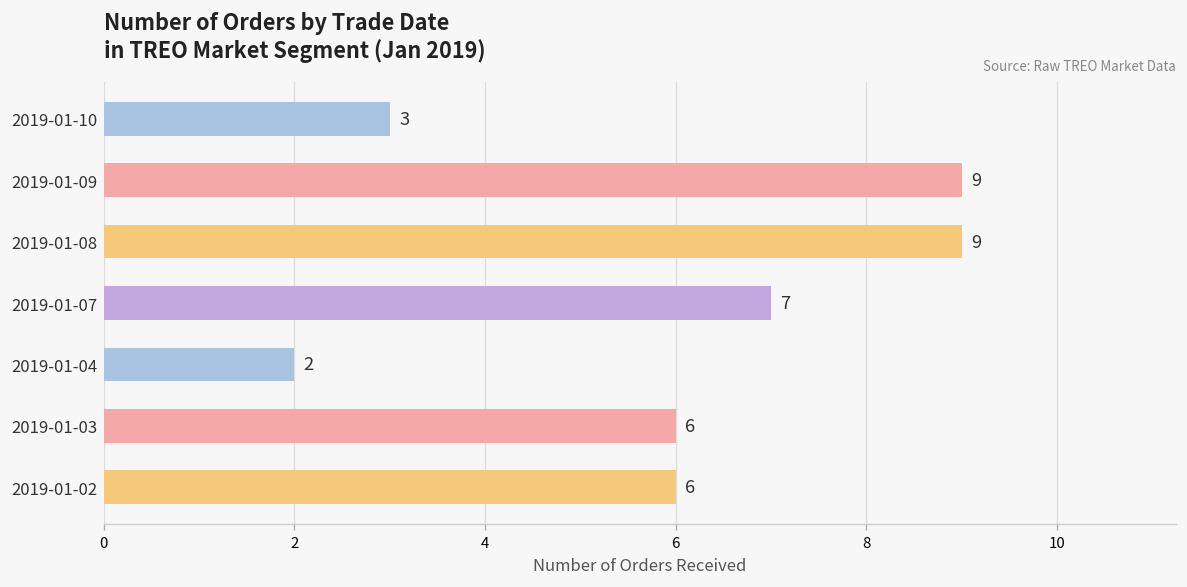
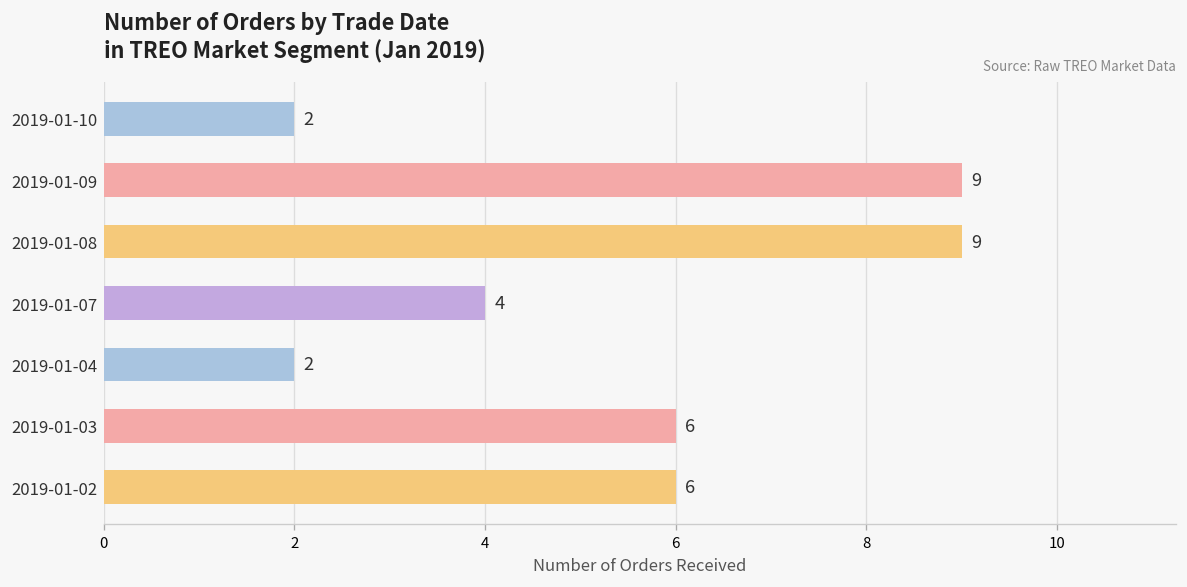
2019-01-10: 3 -> 2
2019-01-07: 7 -> 4
